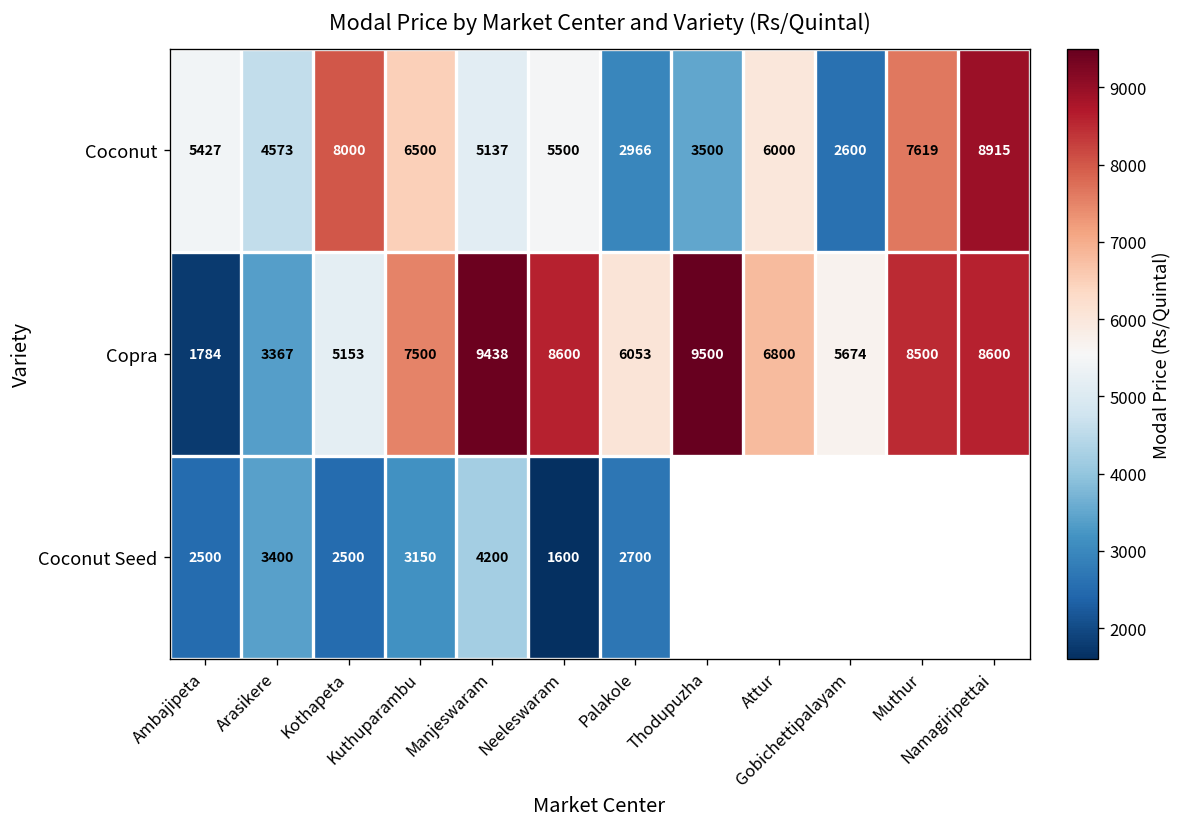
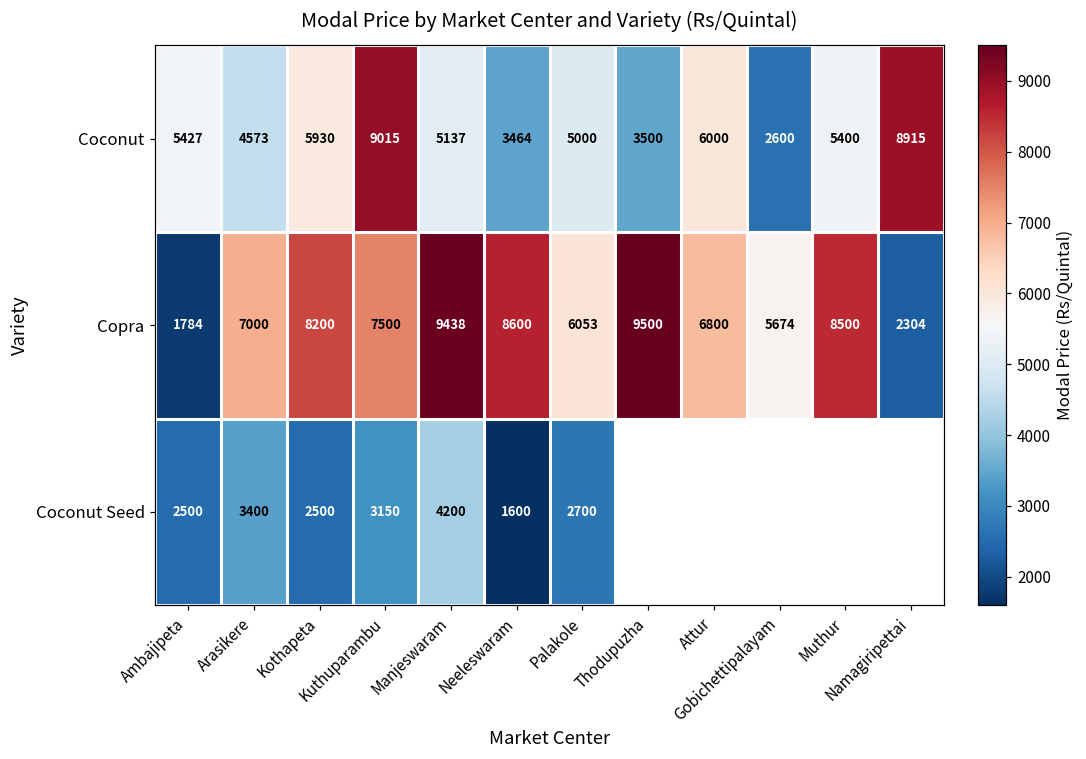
Coconut, Kothapeta: 8000 -> 5930
Coconut, Kuthuparambu: 6500 -> 9015
Coconut, Neeleswaram: 5500 -> 3464
Coconut, Palakole: 2966 -> 5000
Coconut, Muthur: 7619 -> 5400
Copra, Arasikere: 3367 -> 7000
Copra, Kothapeta: 5153 -> 8200
Copra, Namagiripettai: 8600 -> 2304
